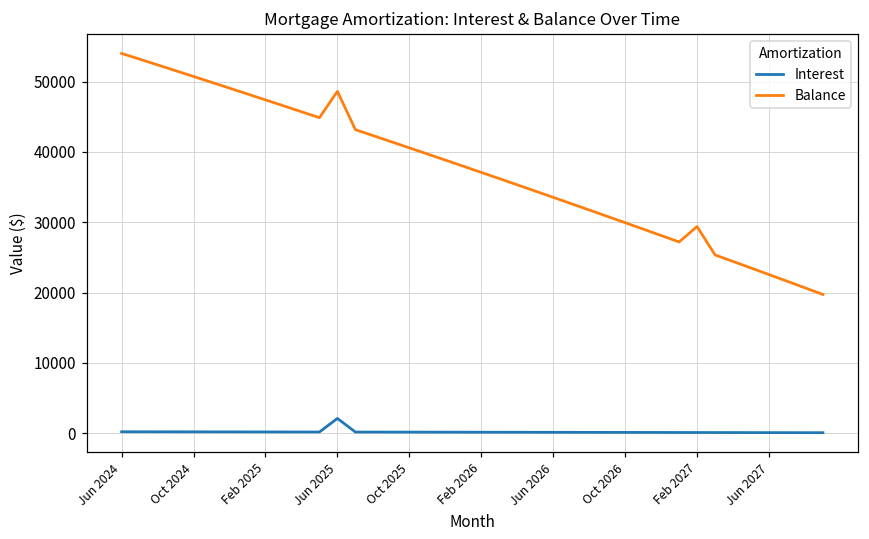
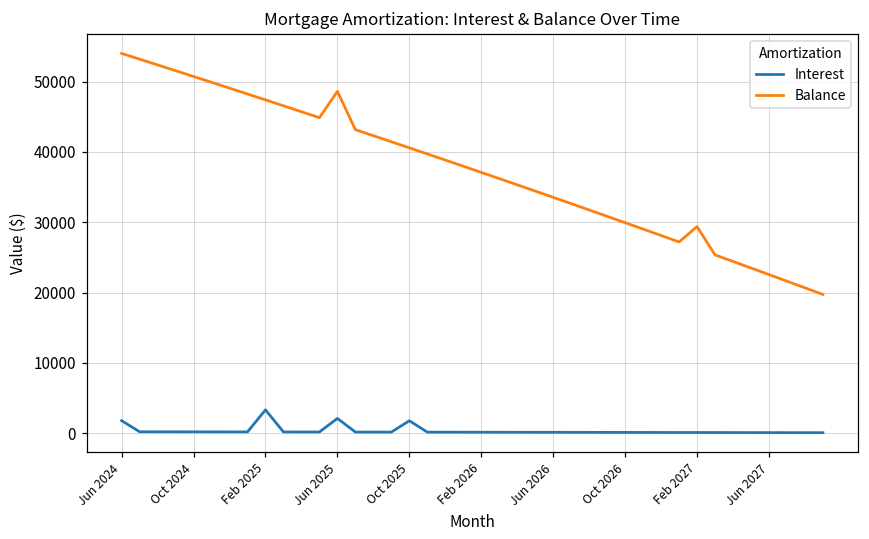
Interest, Jun 2024: 0 -> 2000
Interest, Feb 2025: 0 -> 3000
Interest, Oct 2025: 0 -> 2000
